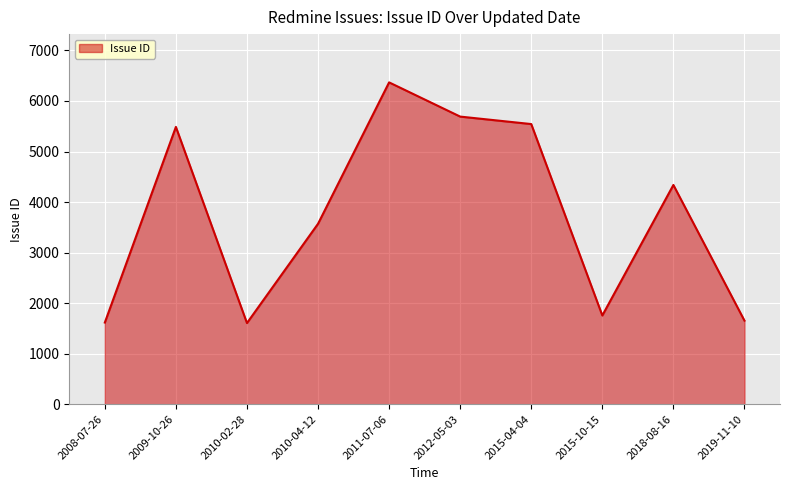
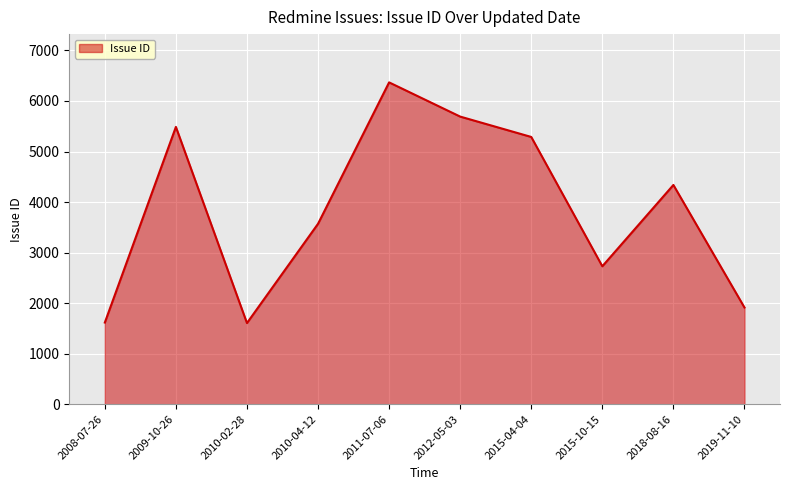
2015-04-04: 5500 -> 5300
2015-10-15: 1800 -> 2700
2019-11-10: 1700 -> 1900
